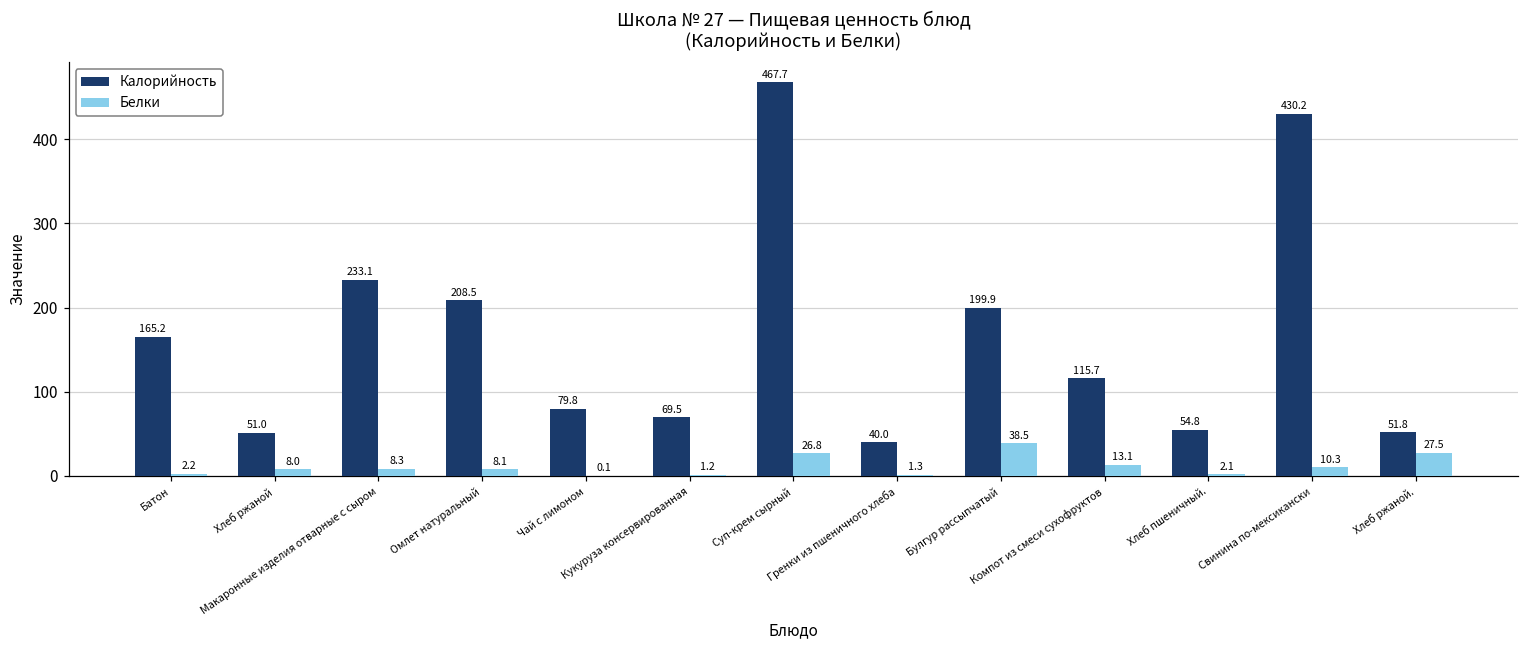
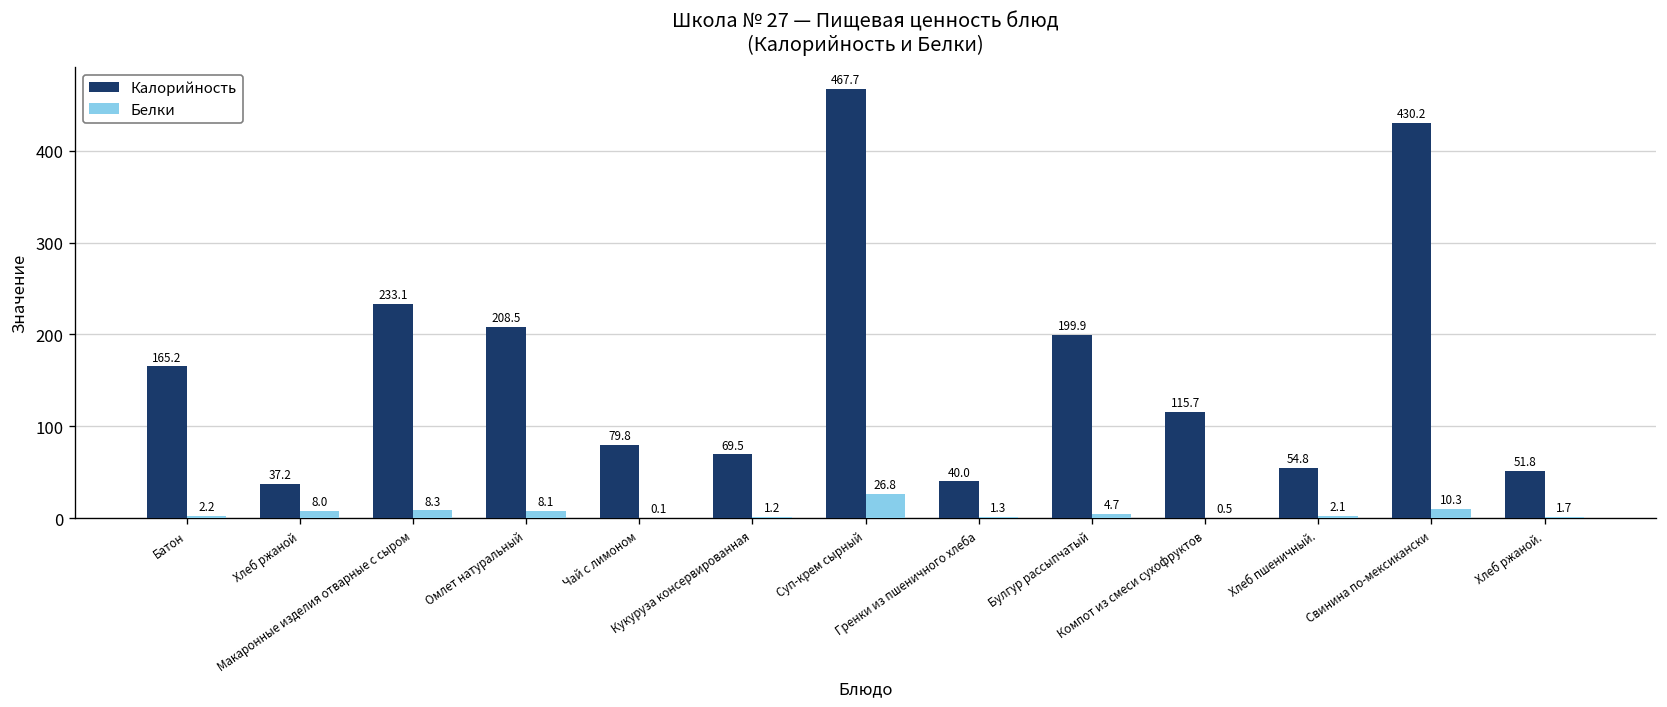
Калорийность, Хлеб ржаной: 51.0 -> 37.2
Белки, Булгур рассыпчатый: 38.5 -> 4.7
Белки, Компот из смеси сухофруктов: 13.1 -> 0.5
Белки, Хлеб ржаной.: 27.5 -> 1.7
